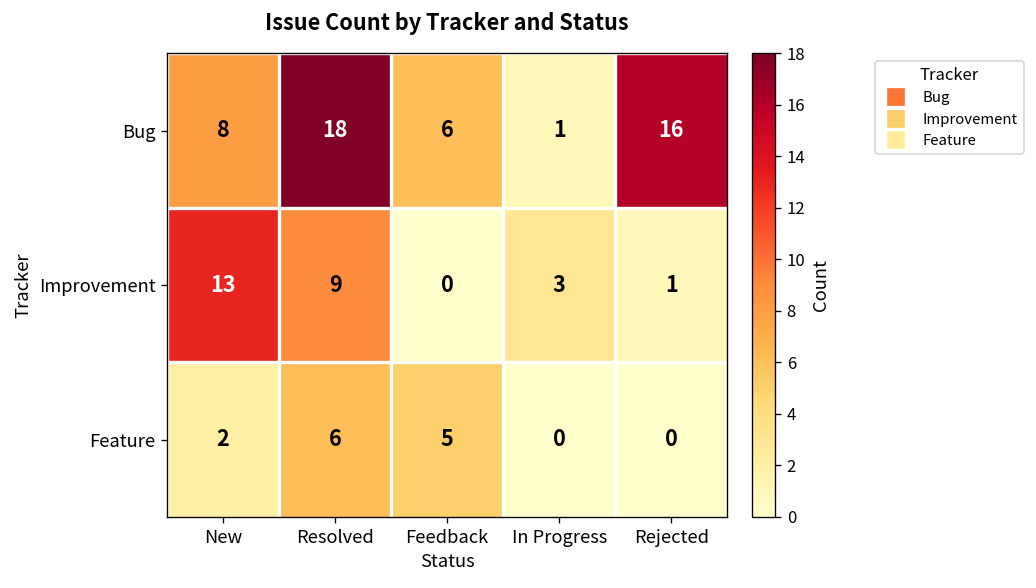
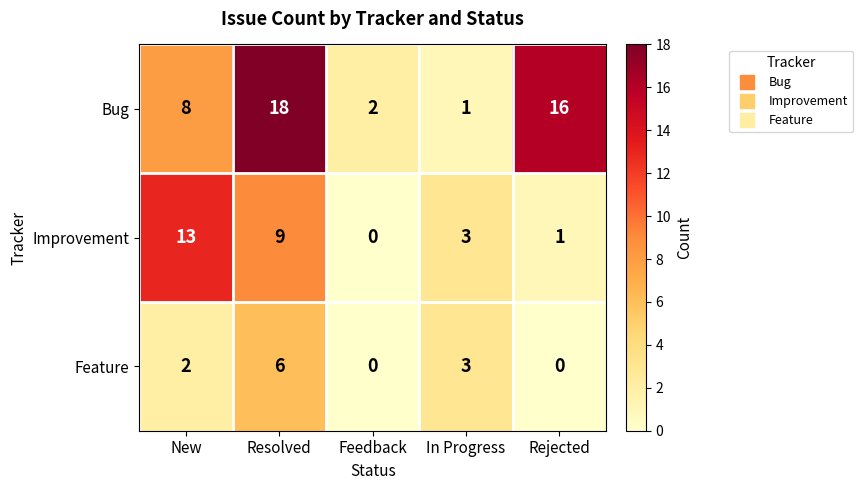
Bug, Feedback: 6 -> 2
Feature, Feedback: 5 -> 0
Feature, In Progress: 0 -> 3
